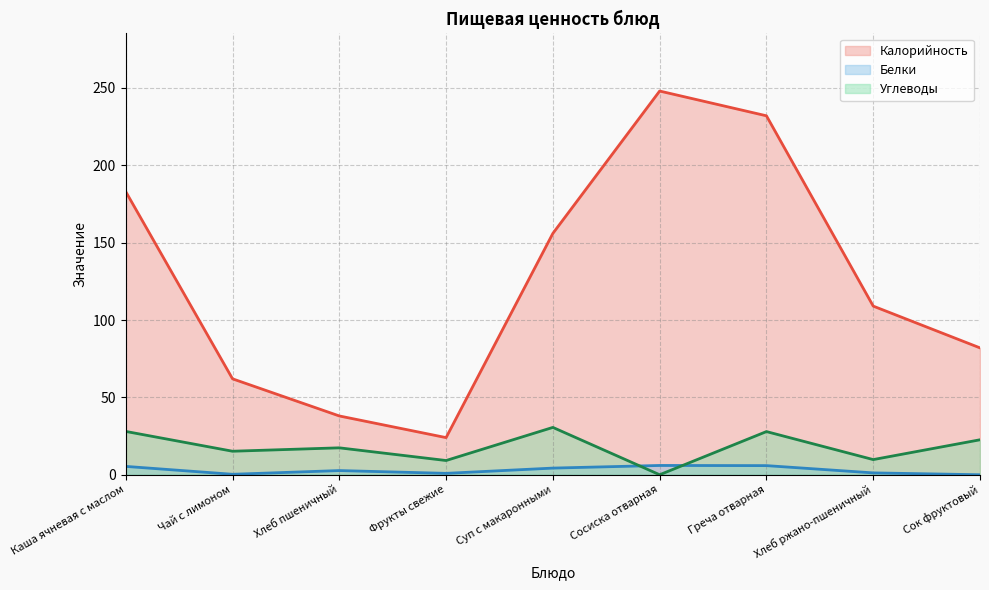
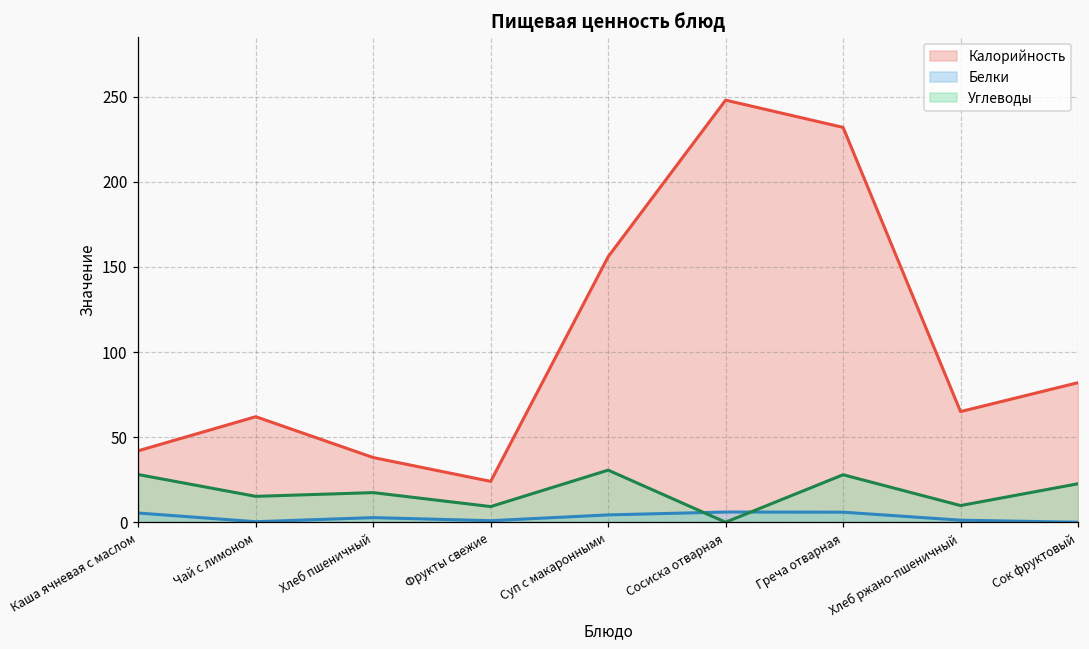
Калорийность, Каша ячневая с маслом: 183 -> 42
Калорийность, Хлеб ржано-пшеничный: 109 -> 65
